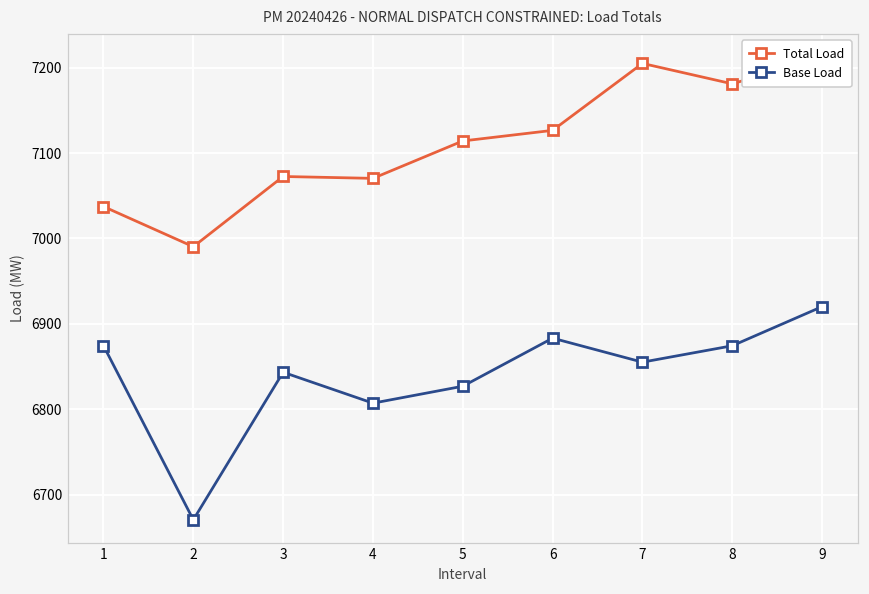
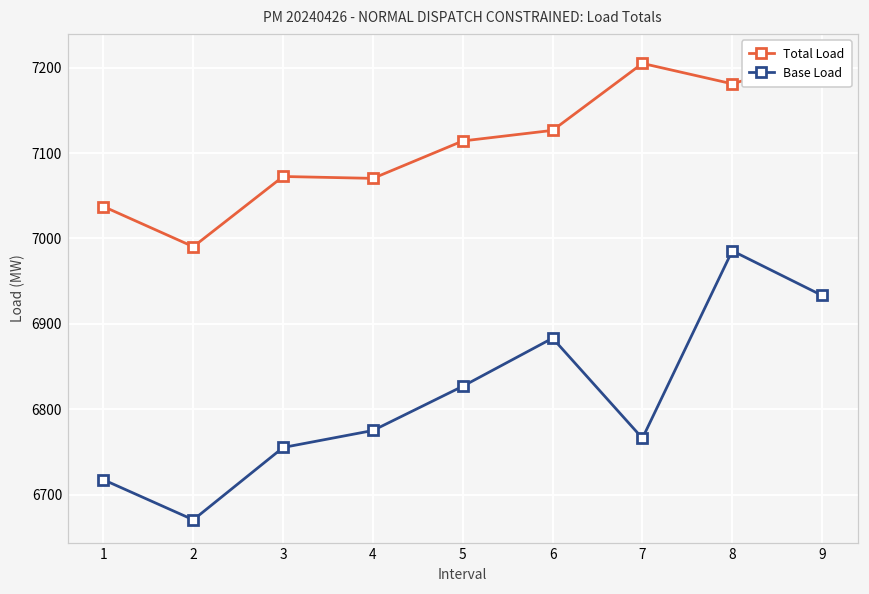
Base Load, 1: 6870 -> 6720
Base Load, 3: 6840 -> 6760
Base Load, 4: 6810 -> 6780
Base Load, 7: 6860 -> 6770
Base Load, 8: 6870 -> 6990
Base Load, 9: 6920 -> 6930
